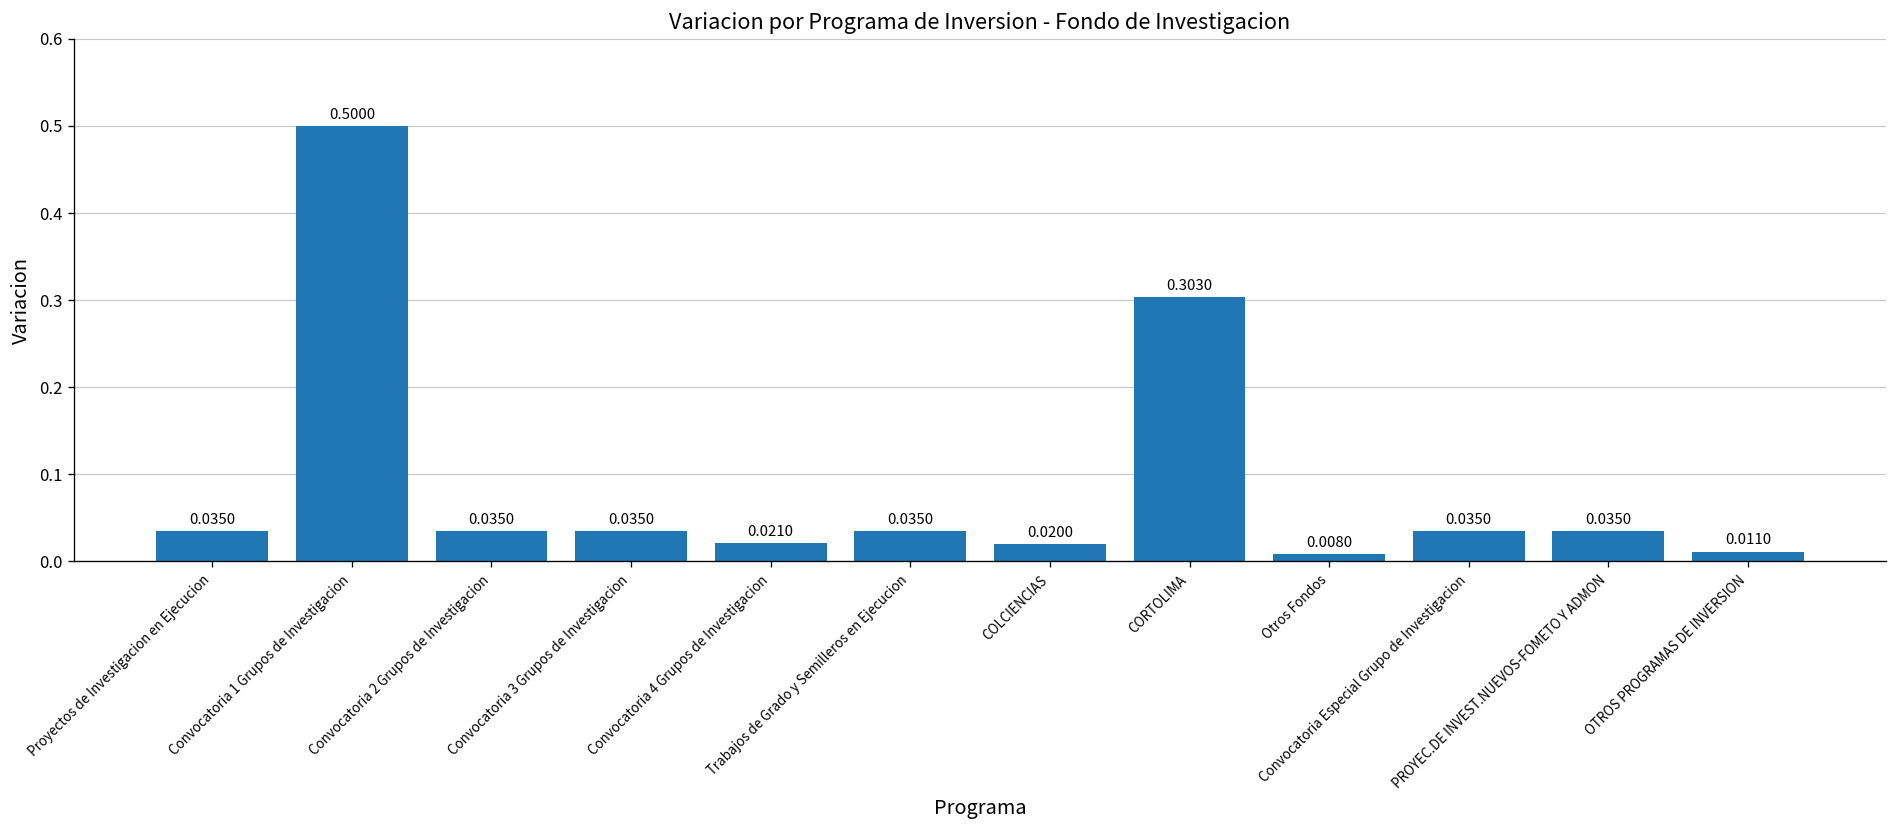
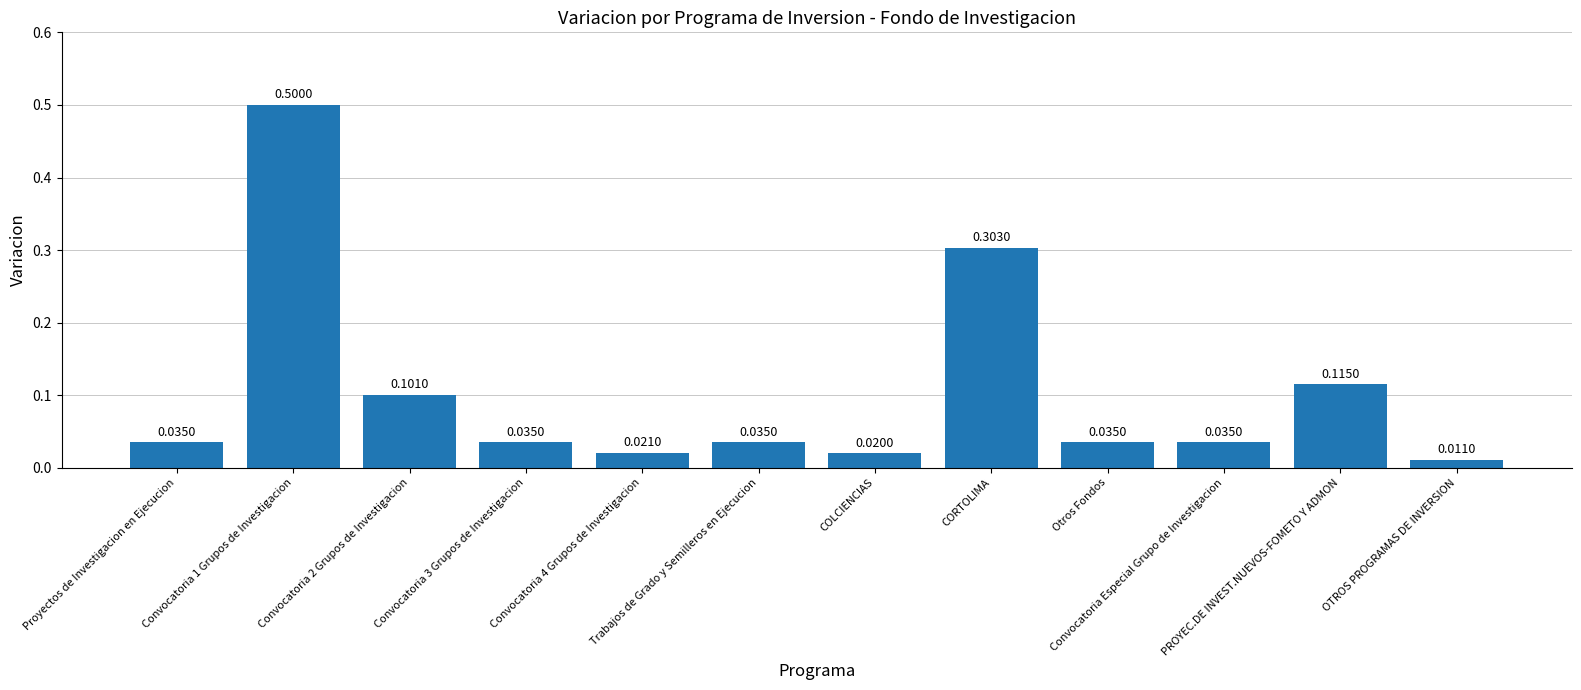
Convocatoria 2 Grupos de Investigacion: 0.0350 -> 0.1010
Otros Fondos: 0.0080 -> 0.0350
PROYEC.DE INVEST.NUEVOS-FOMETO Y ADMON: 0.0350 -> 0.1150
